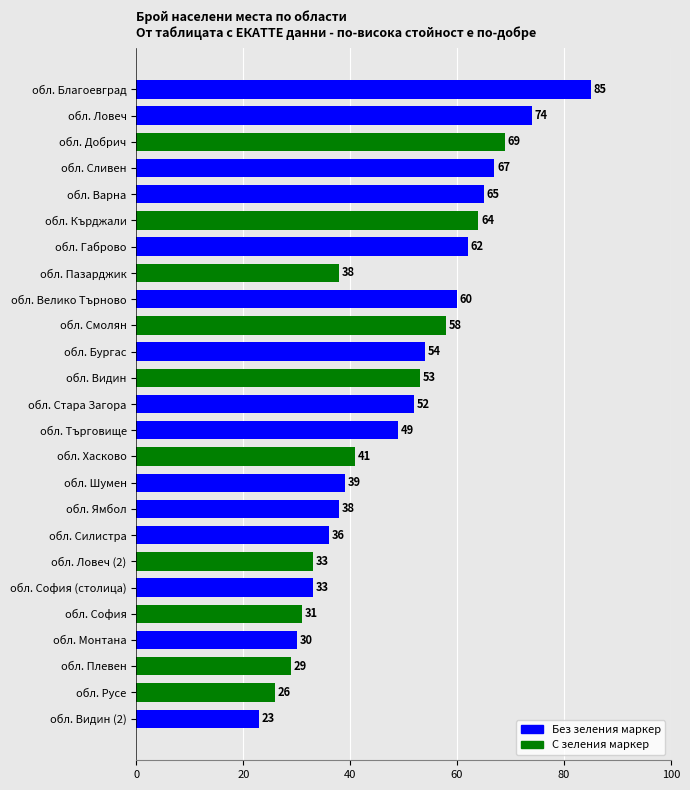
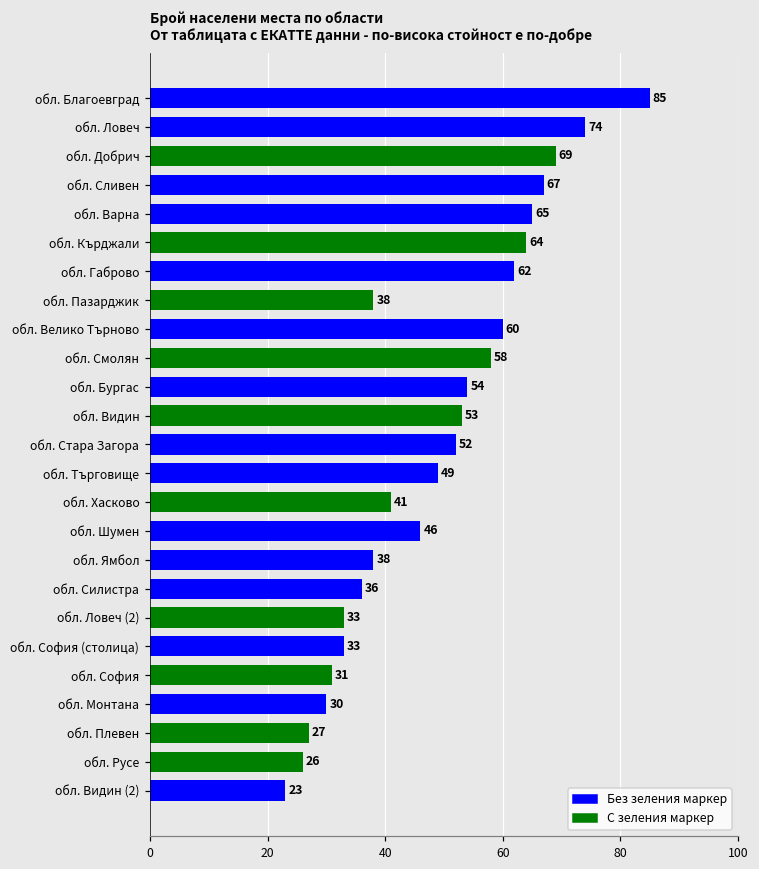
обл. Шумен: 39 -> 46
обл. Плевен: 29 -> 27
